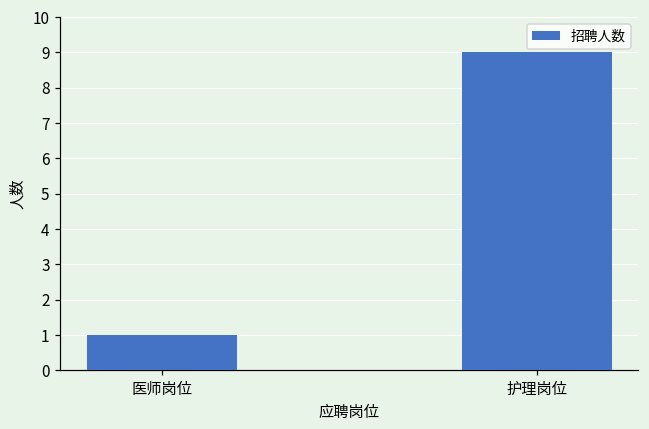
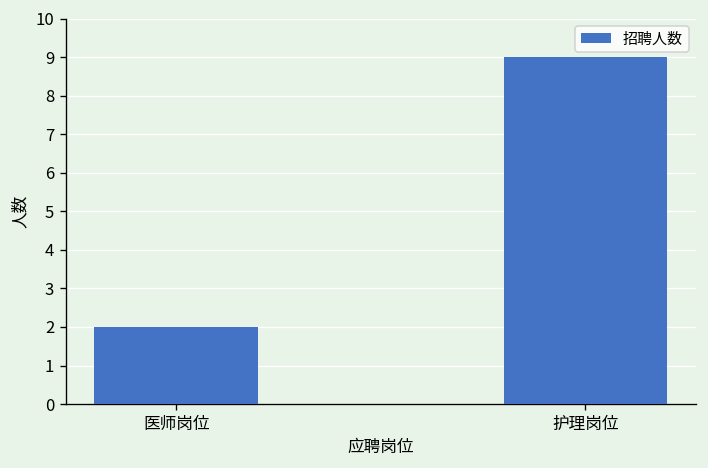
医师岗位: 1 -> 2
